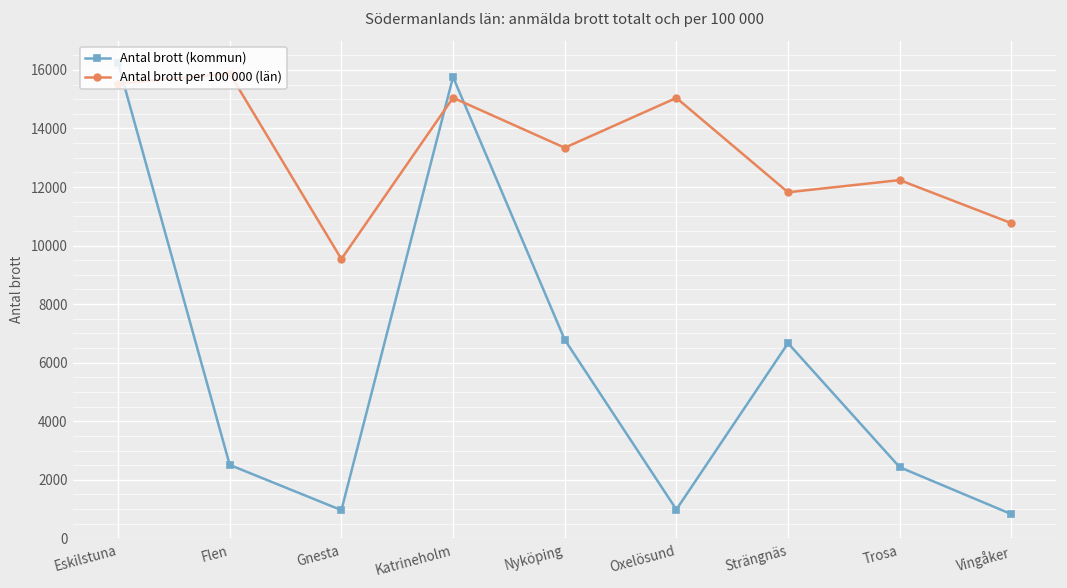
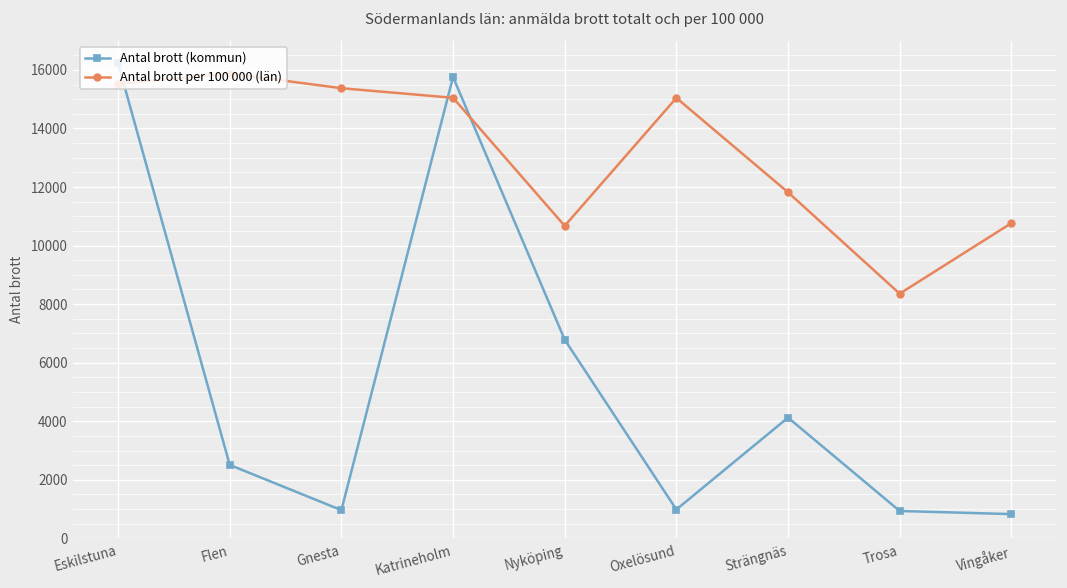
Antal brott per 100 000 (län), Gnesta: 9500 -> 15400
Antal brott per 100 000 (län), Nyköping: 13300 -> 10700
Antal brott (kommun), Strängnäs: 6700 -> 4100
Antal brott (kommun), Trosa: 2400 -> 900
Antal brott per 100 000 (län), Trosa: 12200 -> 8400
